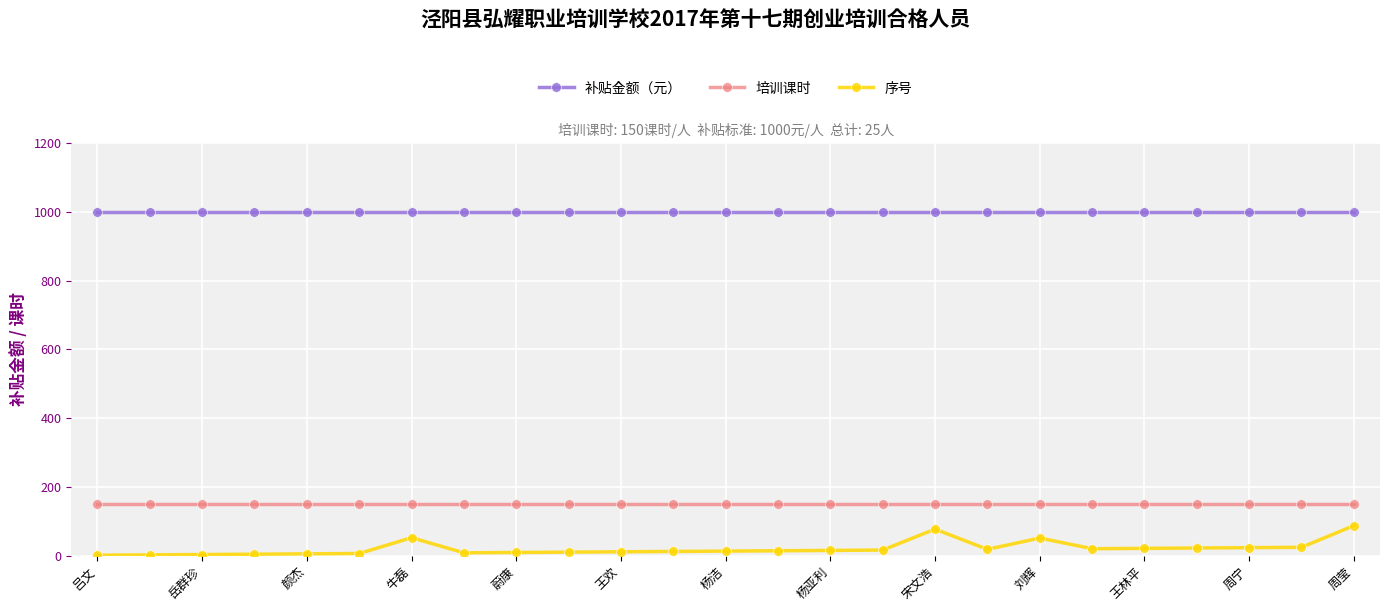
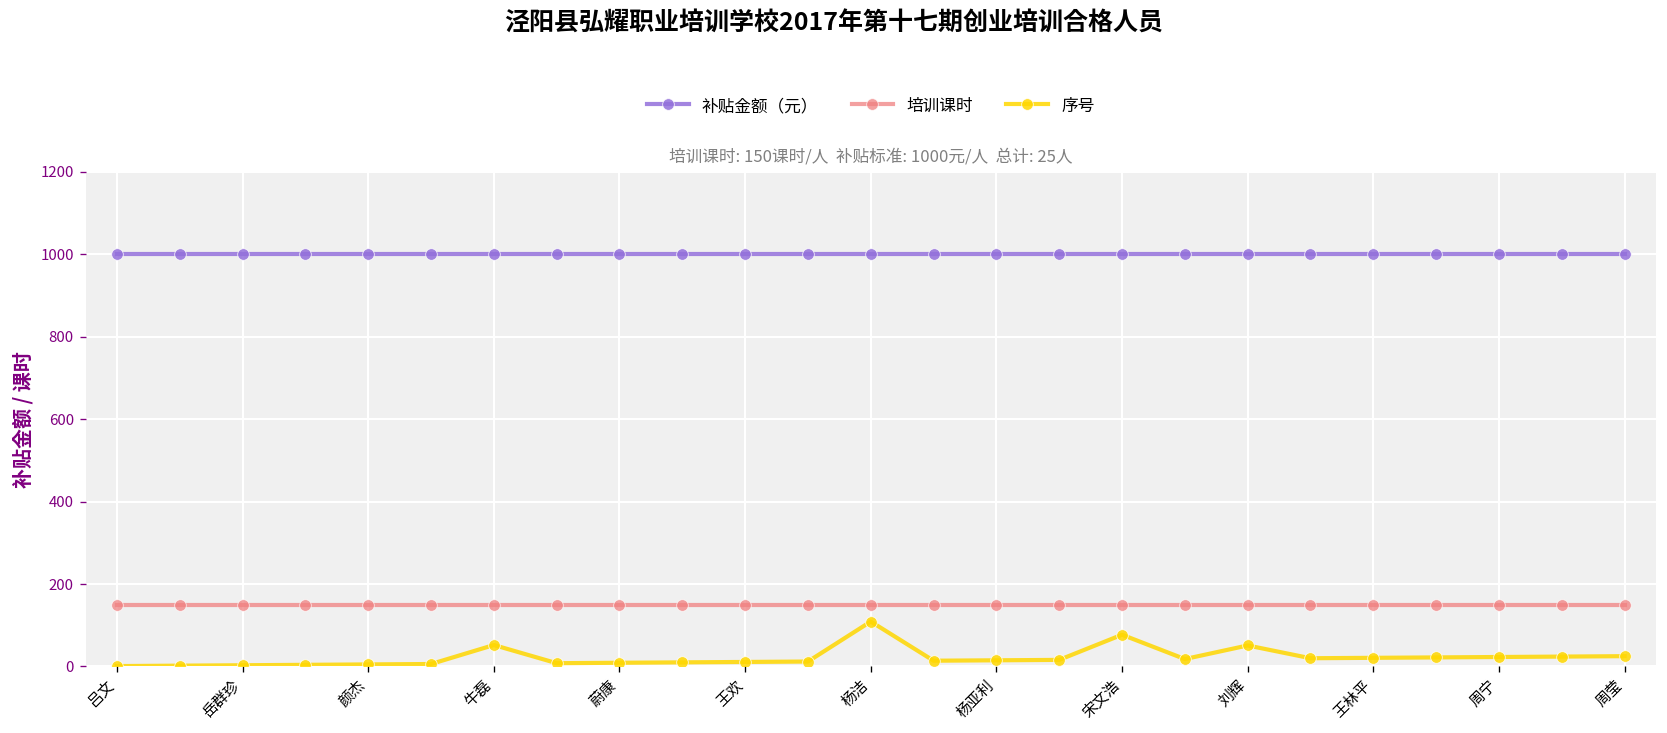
序号, 杨洁: 10 -> 110
序号, 周莹: 90 -> 30
